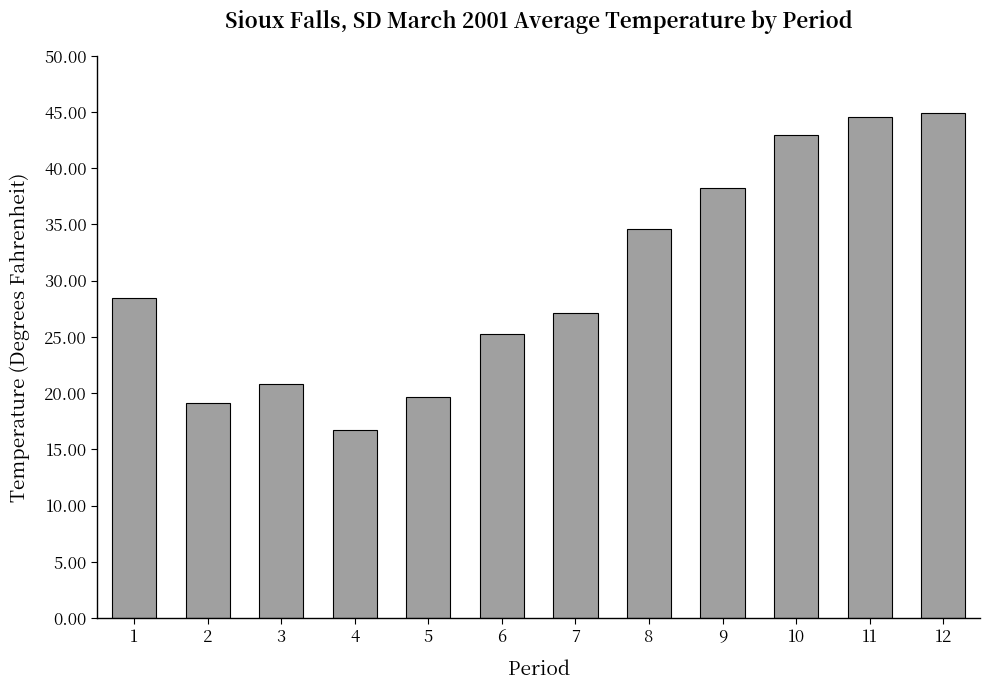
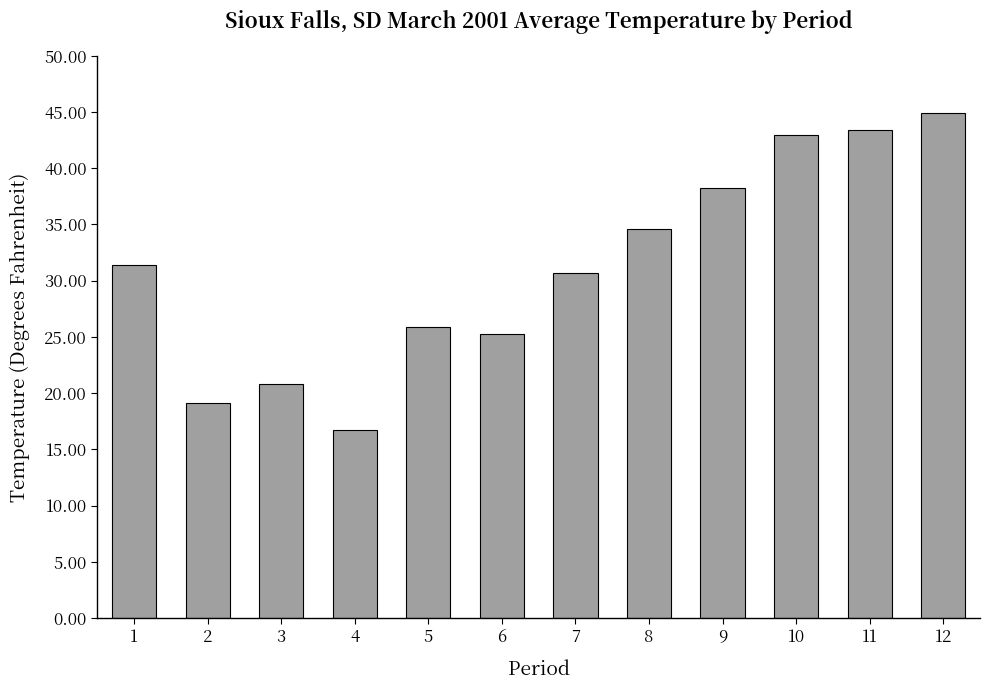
1: 28.5 -> 31.4
5: 19.7 -> 25.9
7: 27.1 -> 30.7
11: 44.6 -> 43.4
